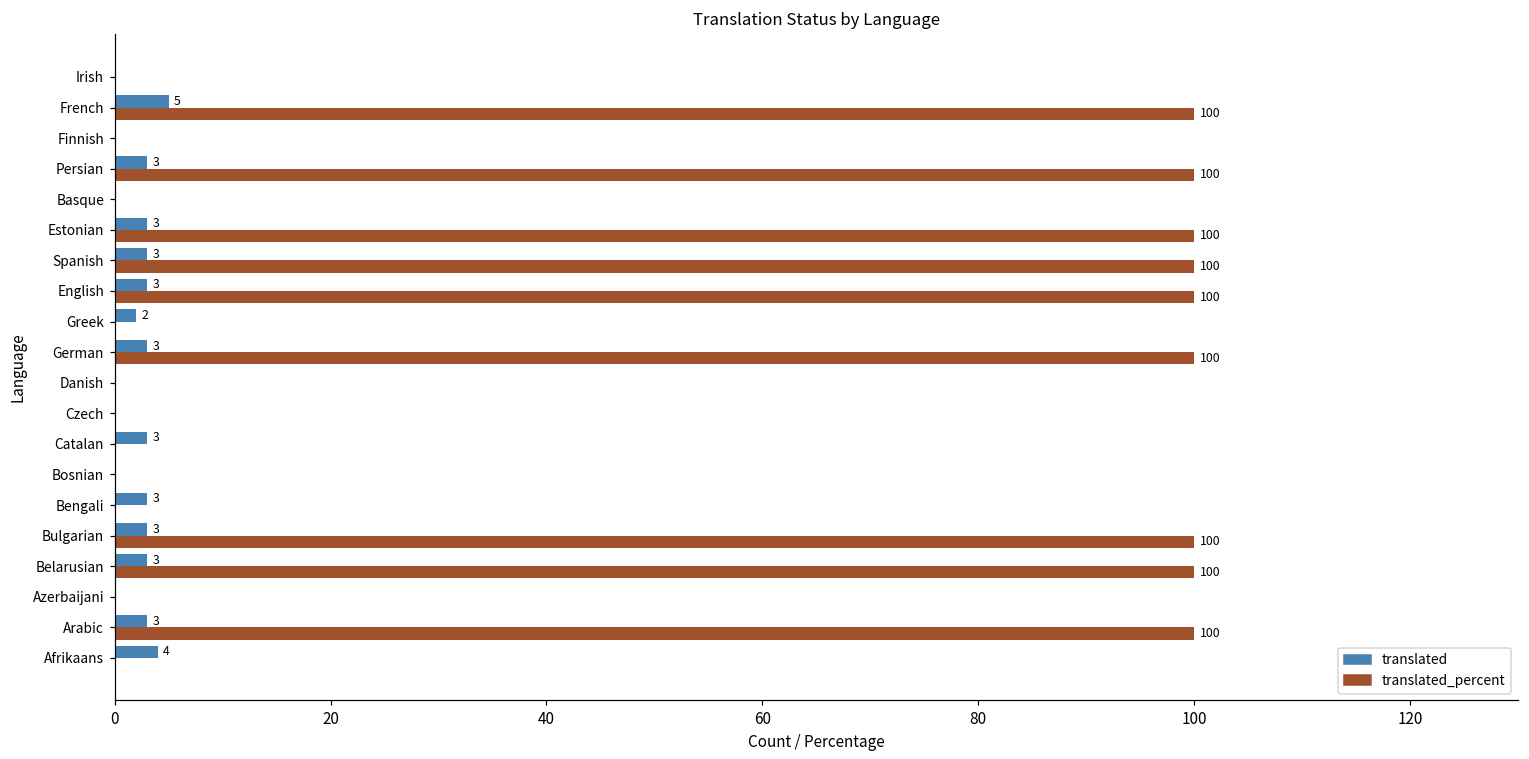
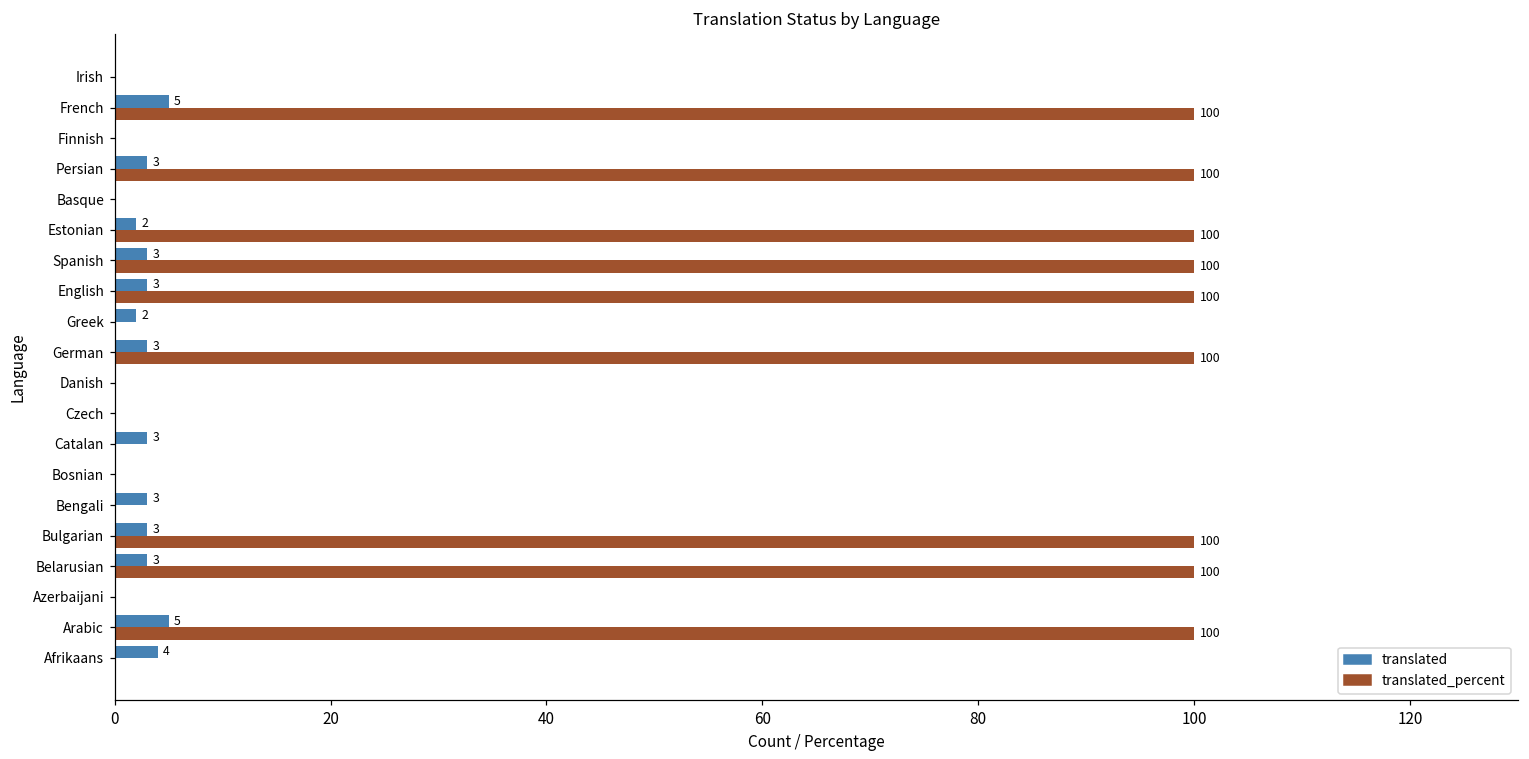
translated, Estonian: 3 -> 2
translated, Arabic: 3 -> 5
